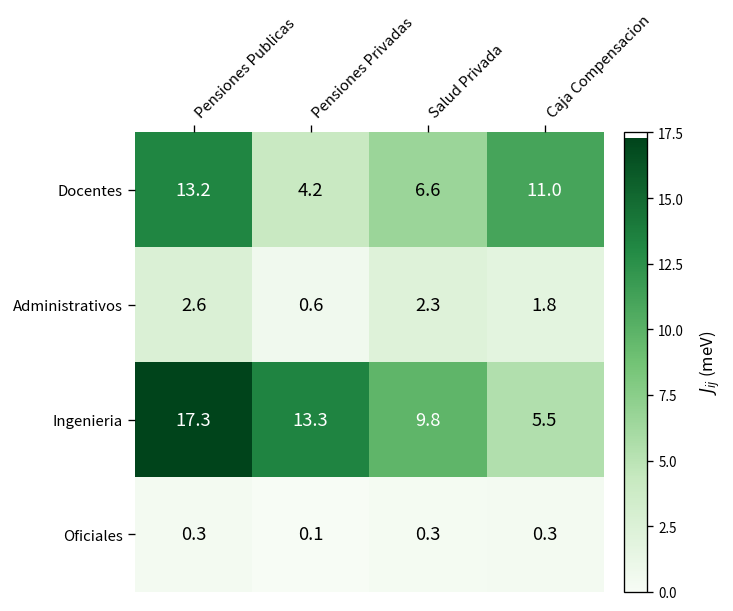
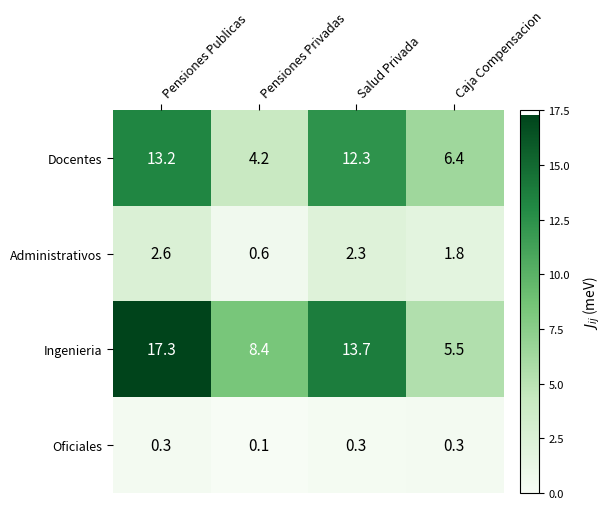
Docentes, Salud Privada: 6.6 -> 12.3
Docentes, Caja Compensacion: 11.0 -> 6.4
Ingenieria, Pensiones Privadas: 13.3 -> 8.4
Ingenieria, Salud Privada: 9.8 -> 13.7
